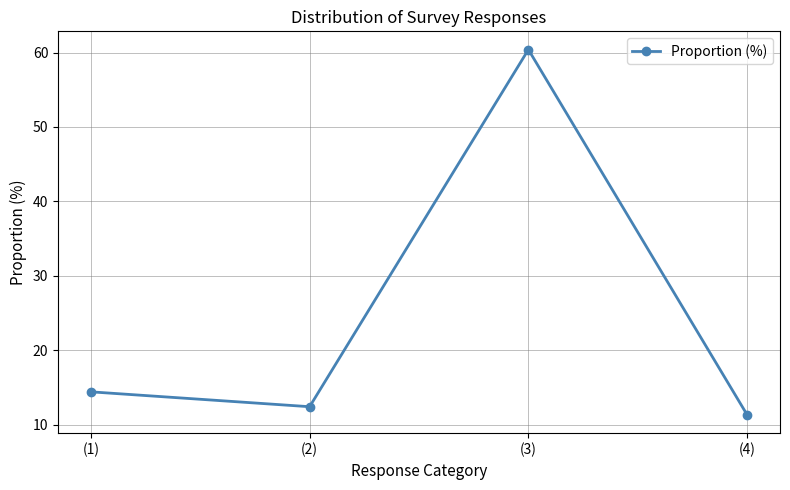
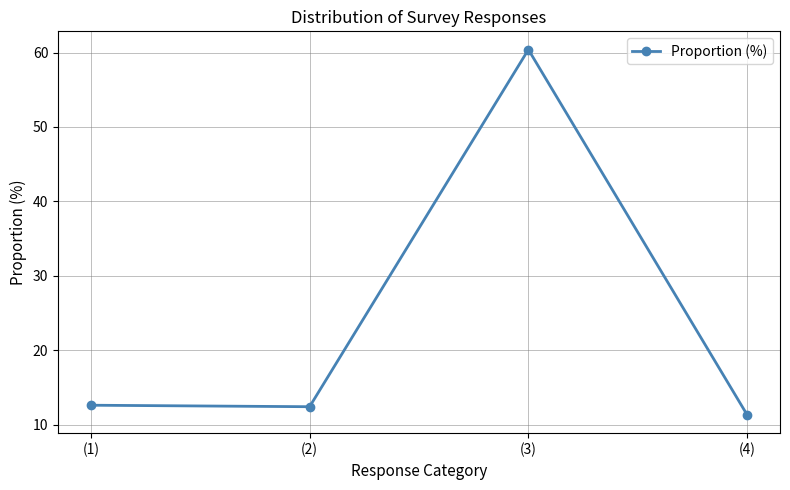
(1): 14 -> 13
